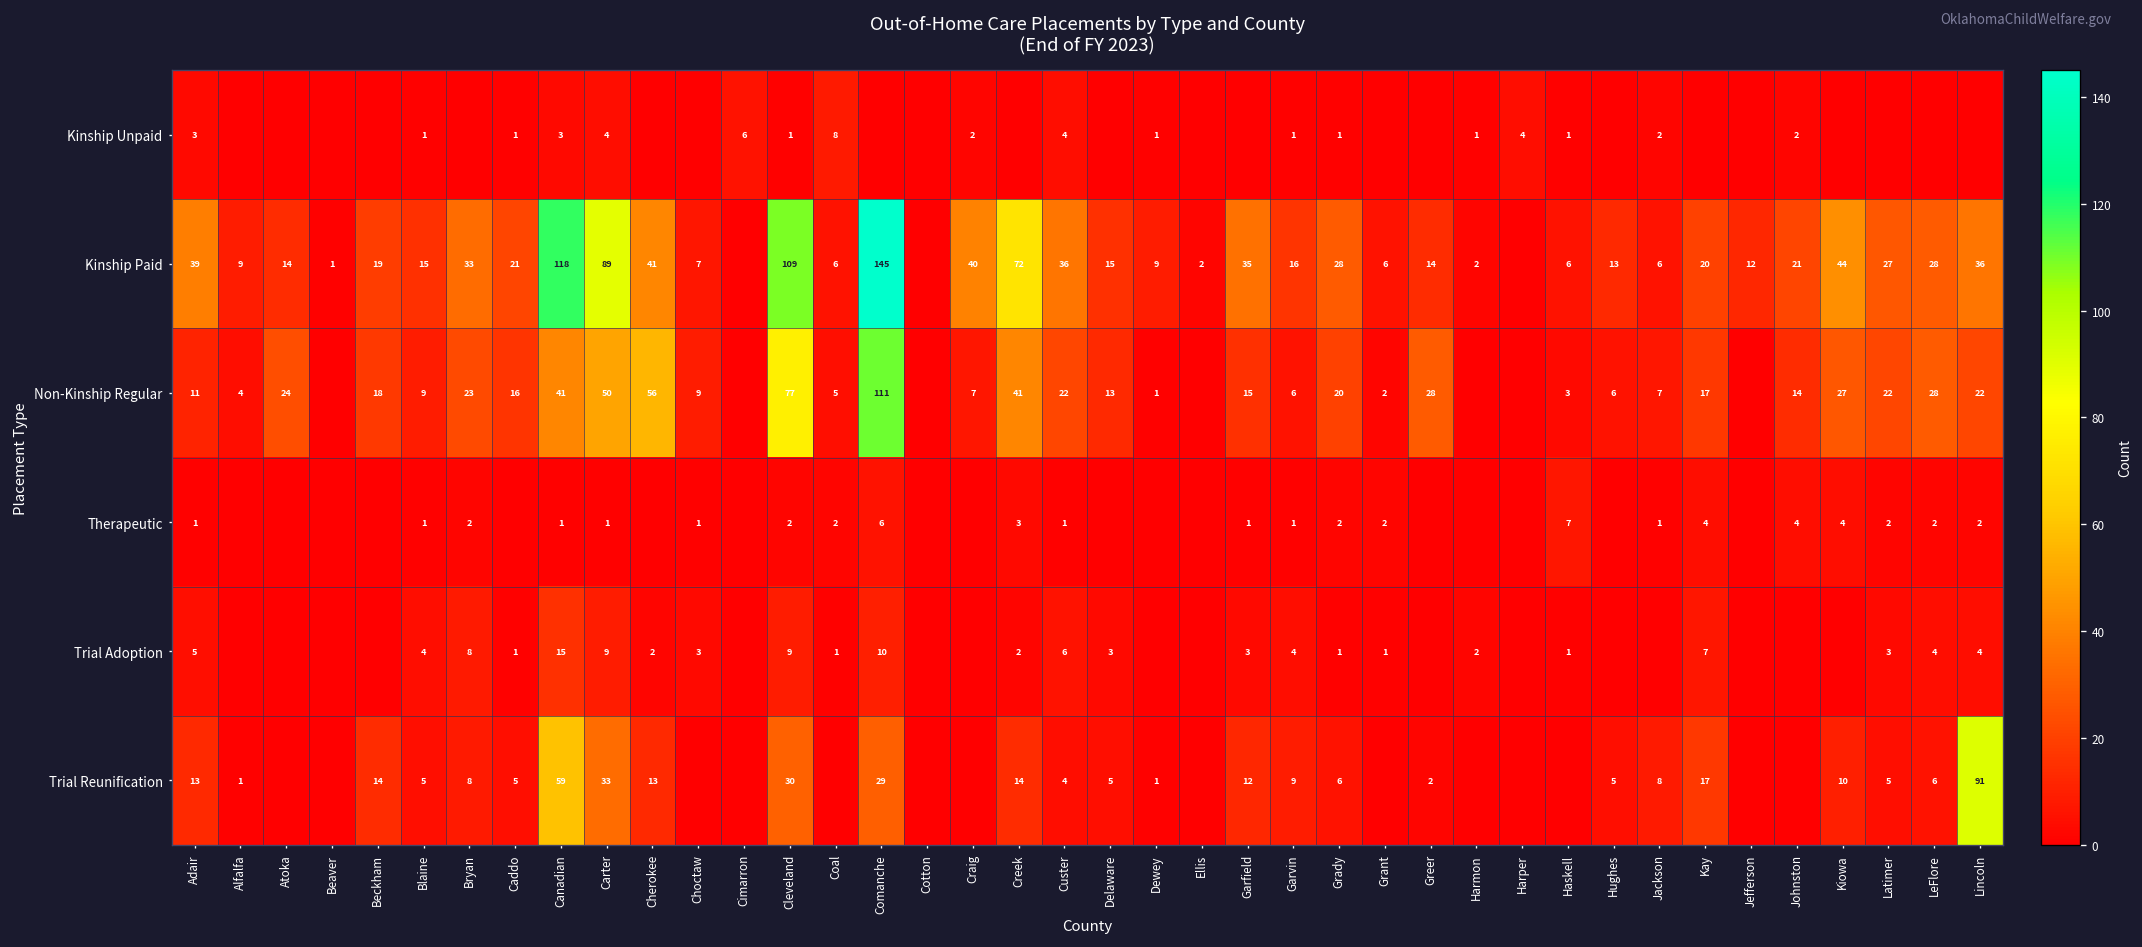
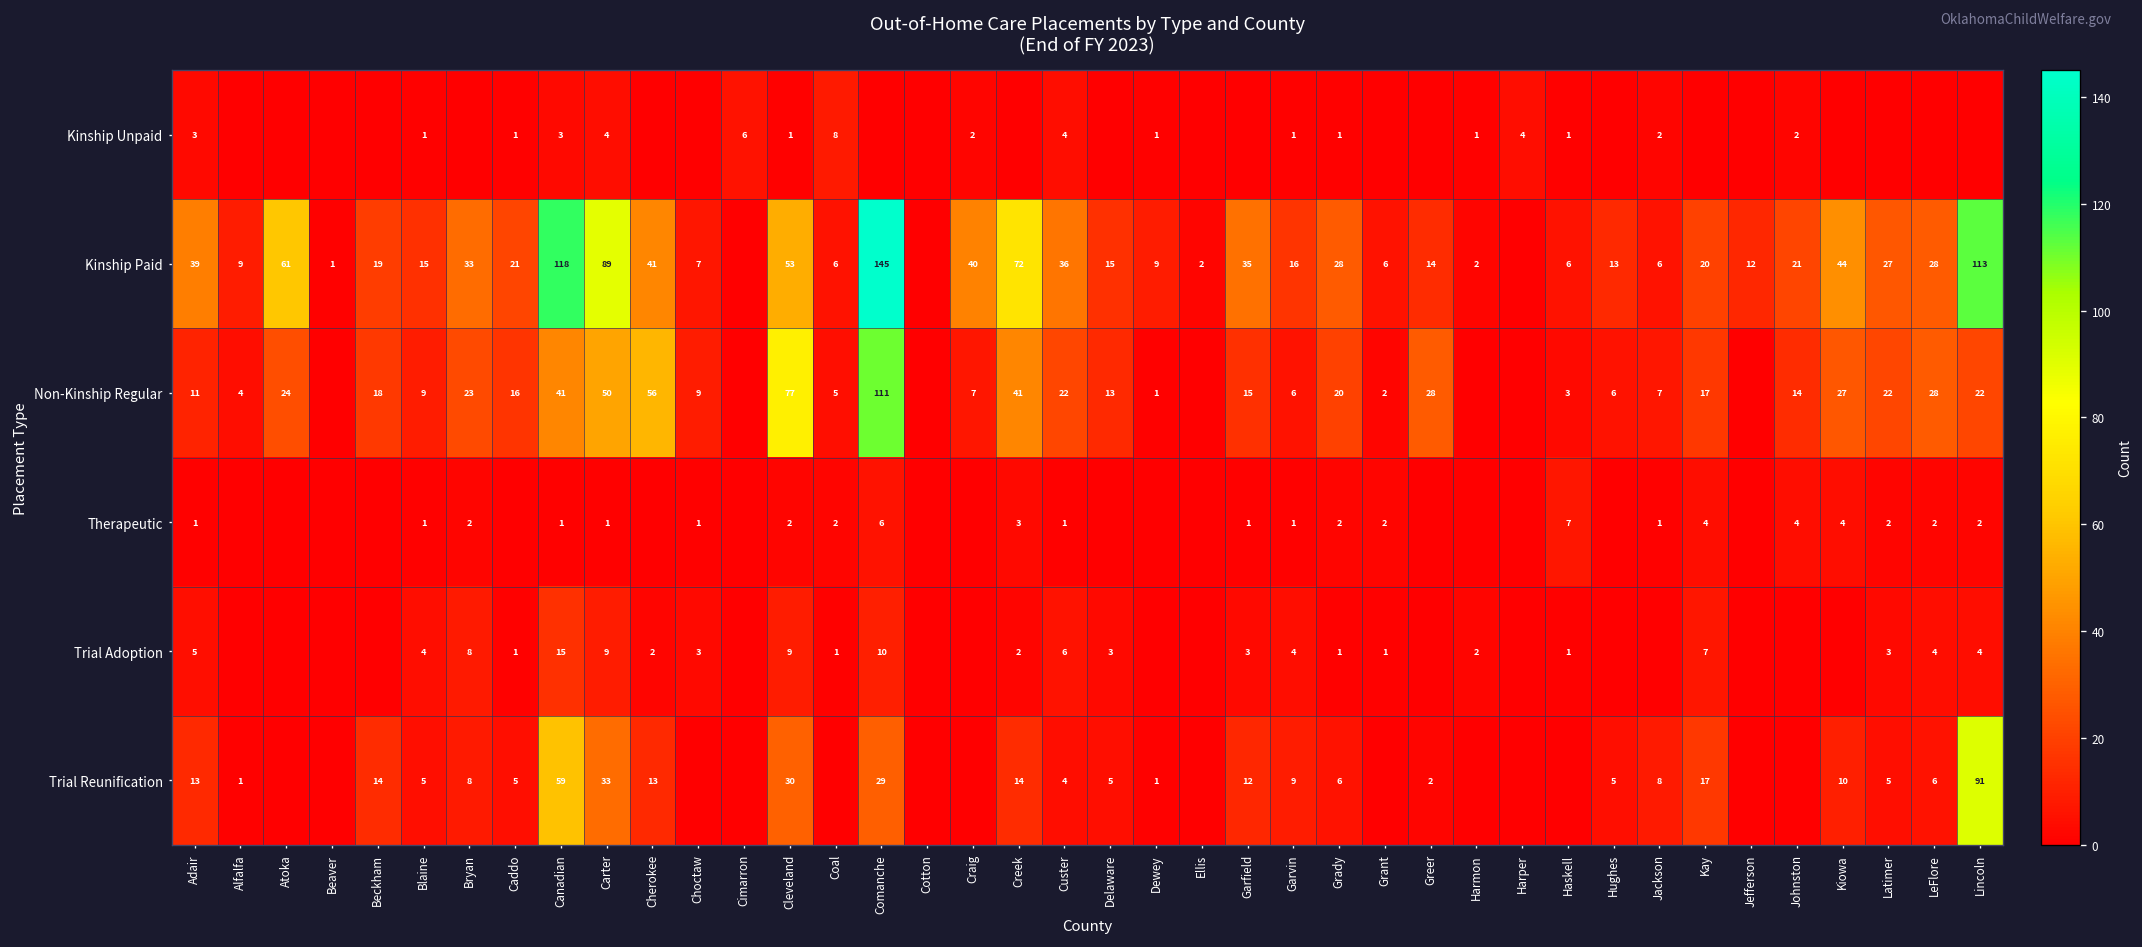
Kinship Paid, Atoka: 14 -> 61
Kinship Paid, Cleveland: 109 -> 53
Kinship Paid, Lincoln: 36 -> 113
